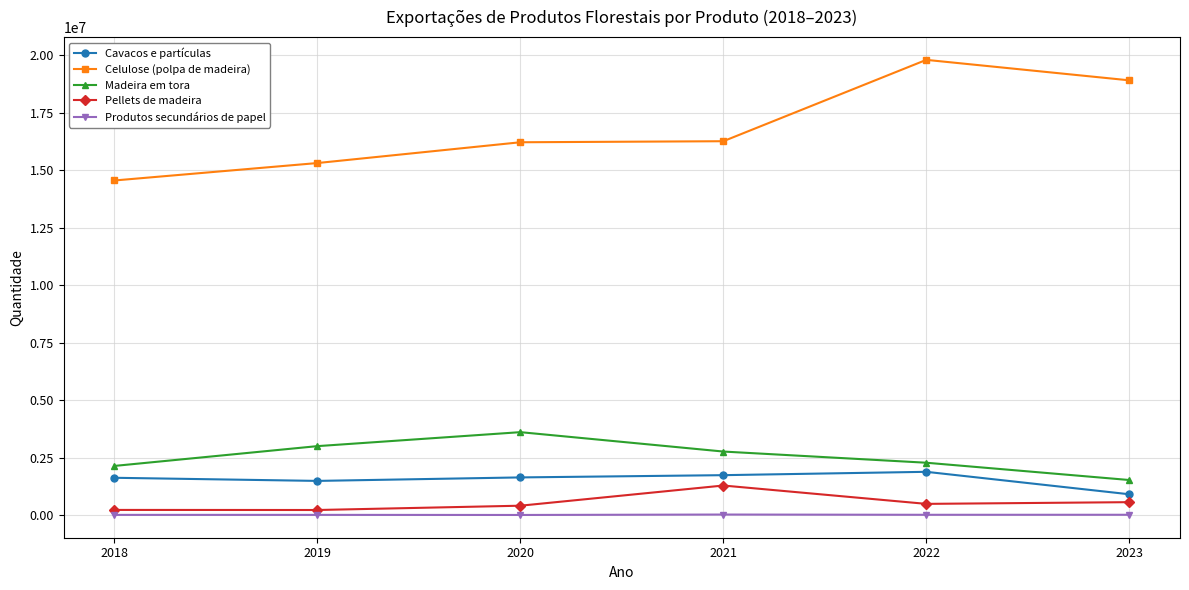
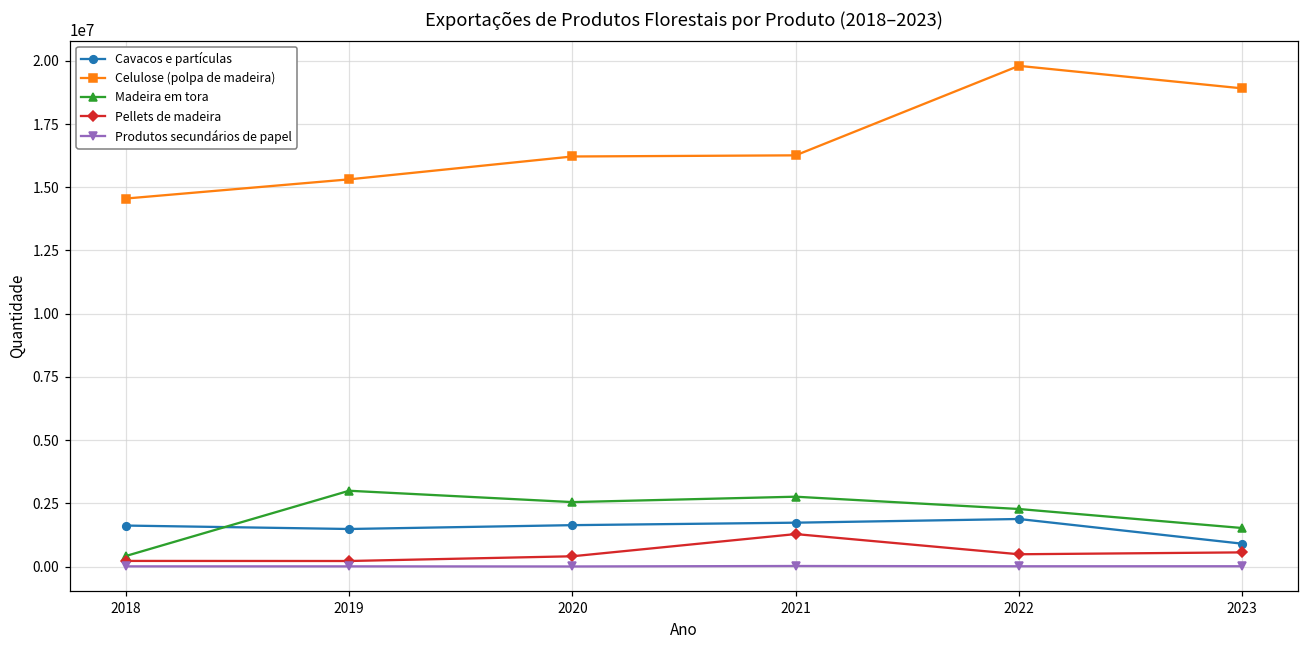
Madeira em tora, 2018: 2100000 -> 400000
Madeira em tora, 2020: 3600000 -> 2600000
